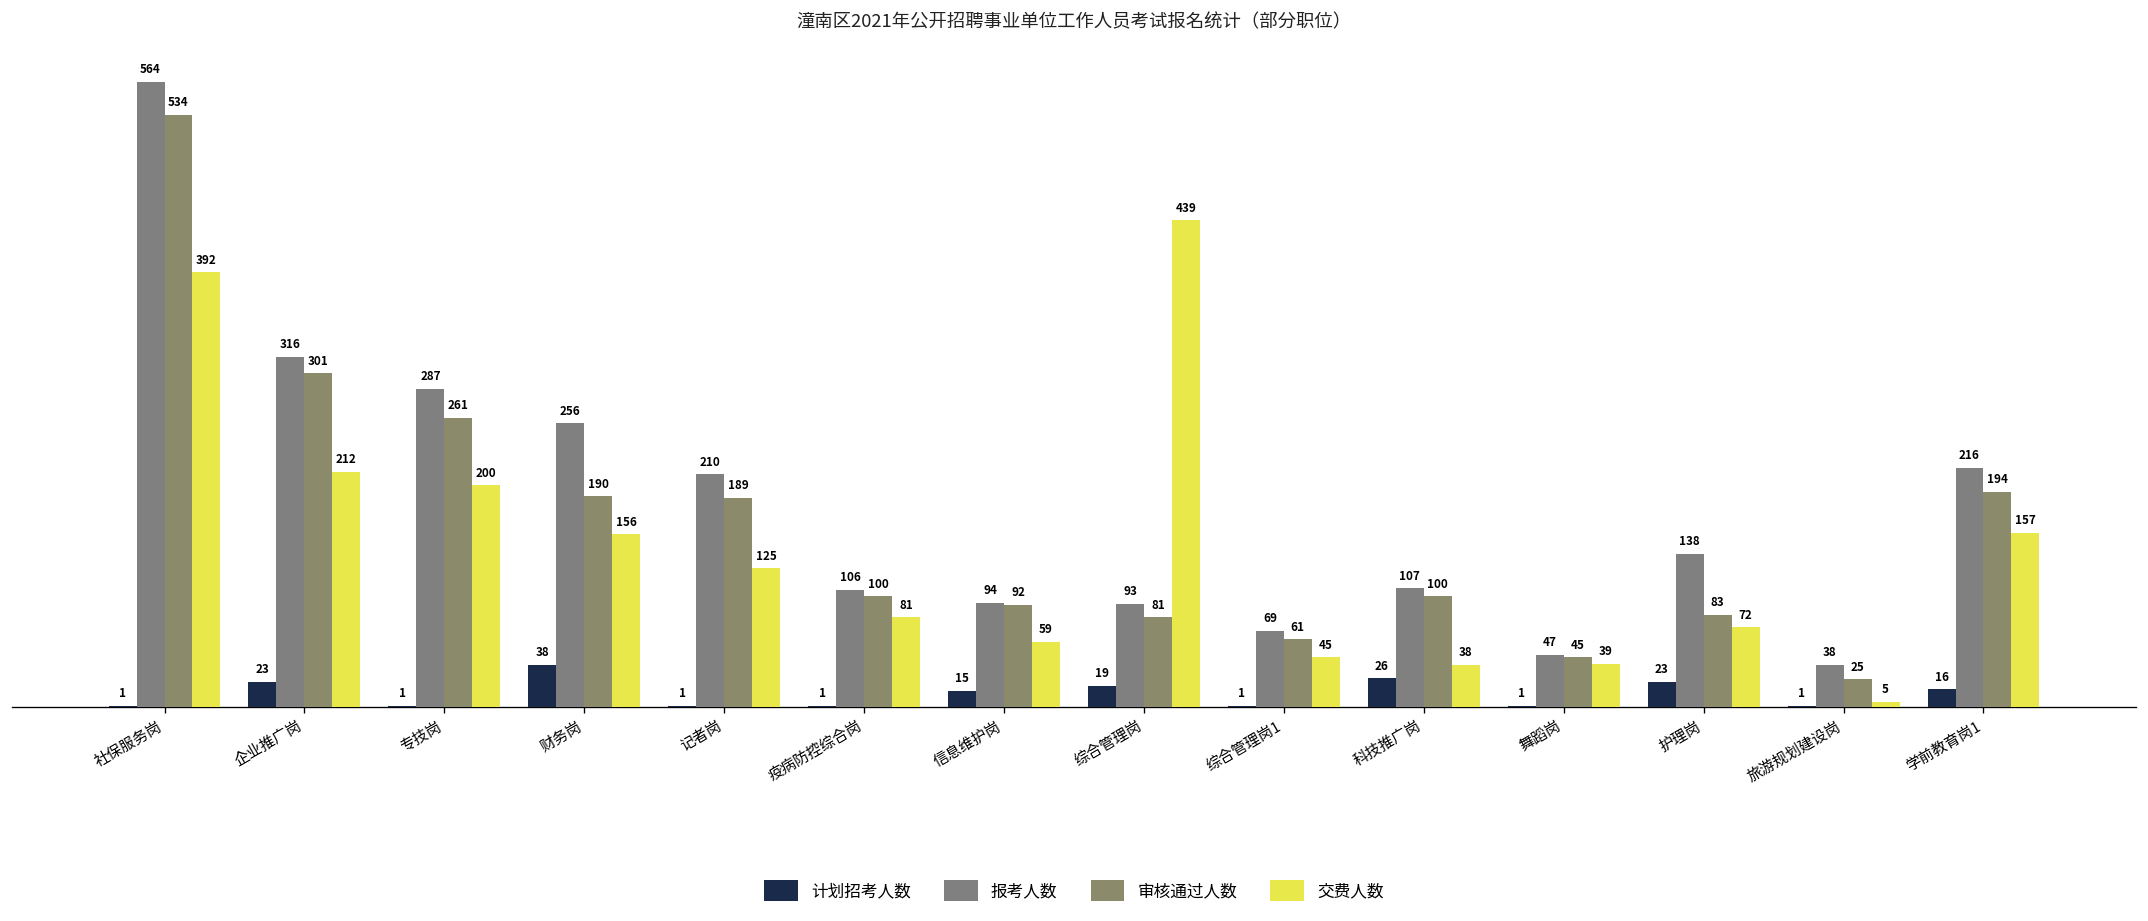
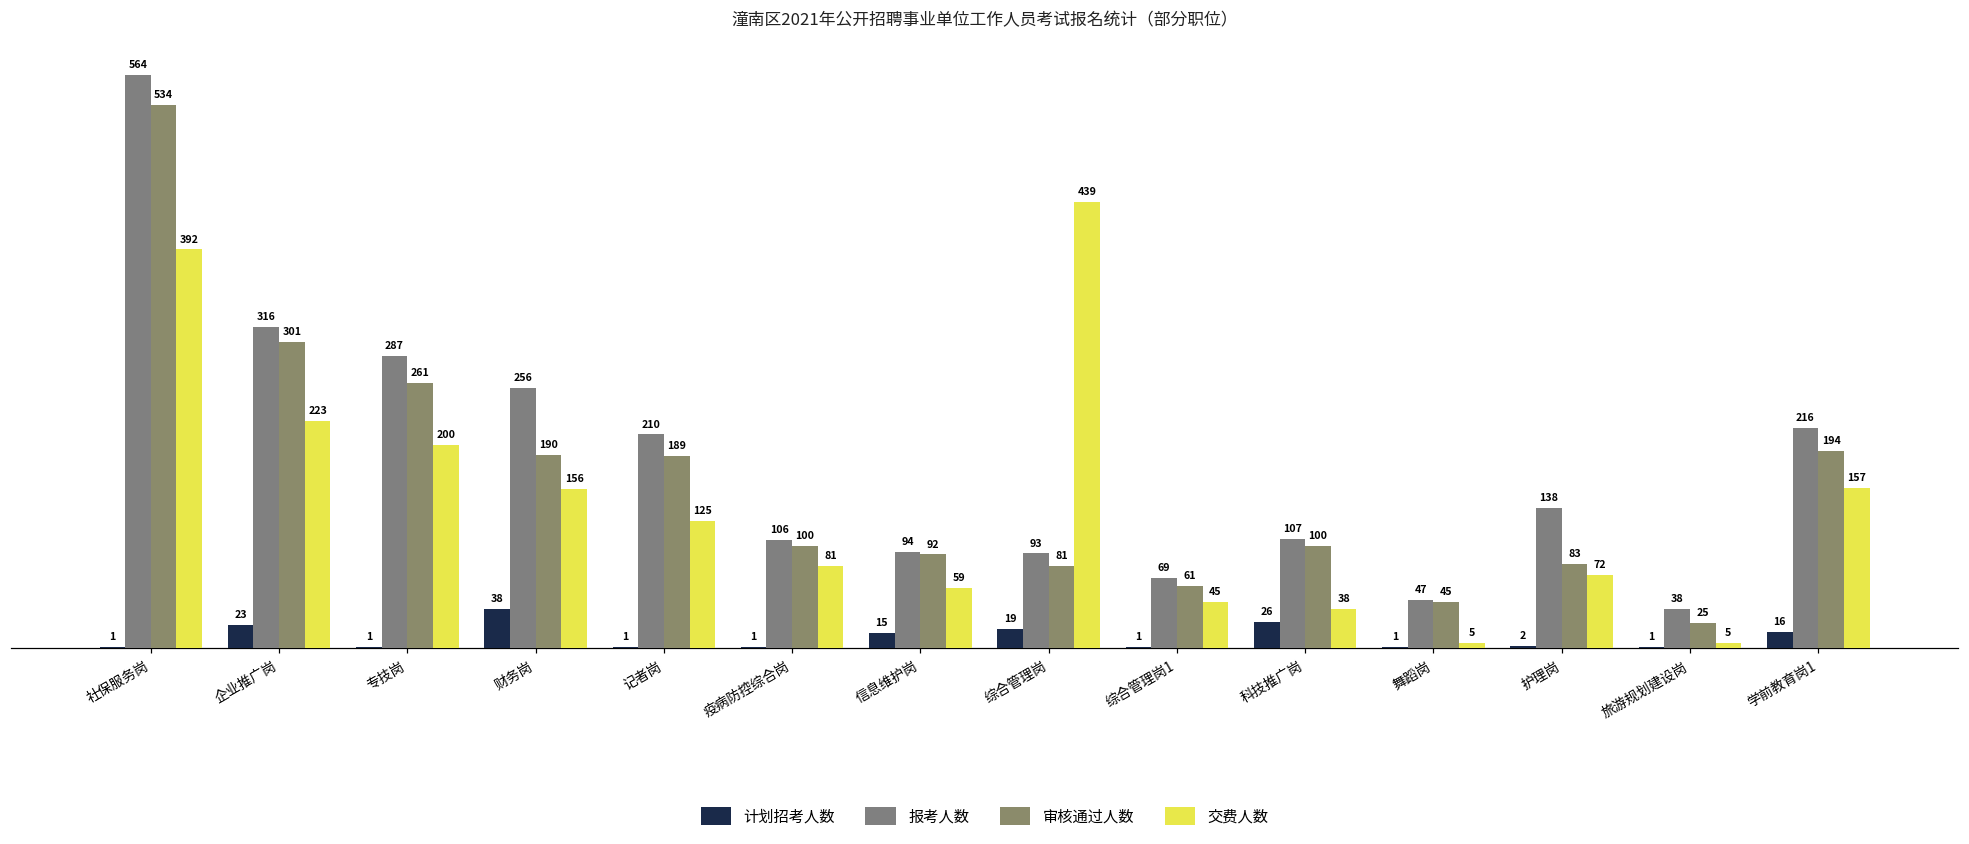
交费人数, 企业推广岗: 212 -> 223
交费人数, 舞蹈岗: 39 -> 5
计划招考人数, 护理岗: 23 -> 2
